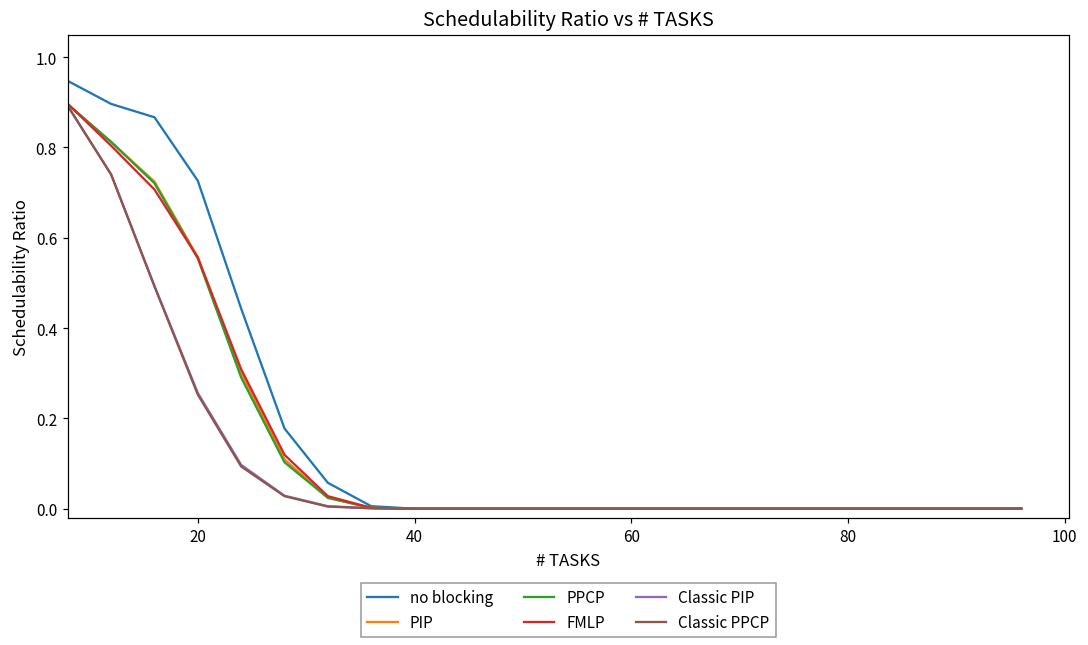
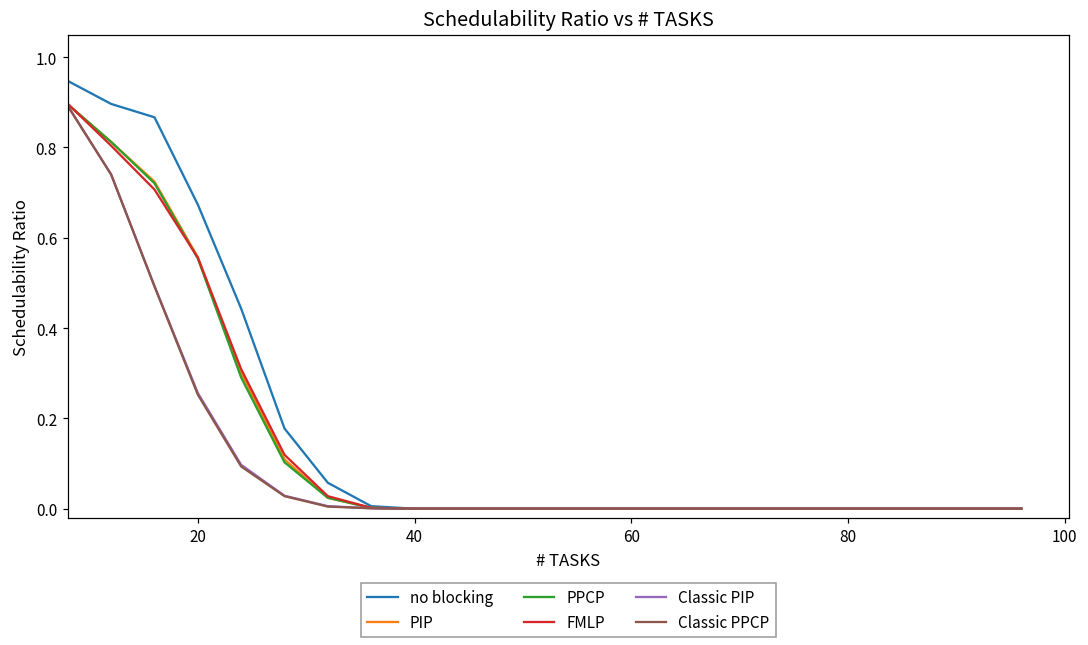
no blocking, 20: 0.73 -> 0.67
